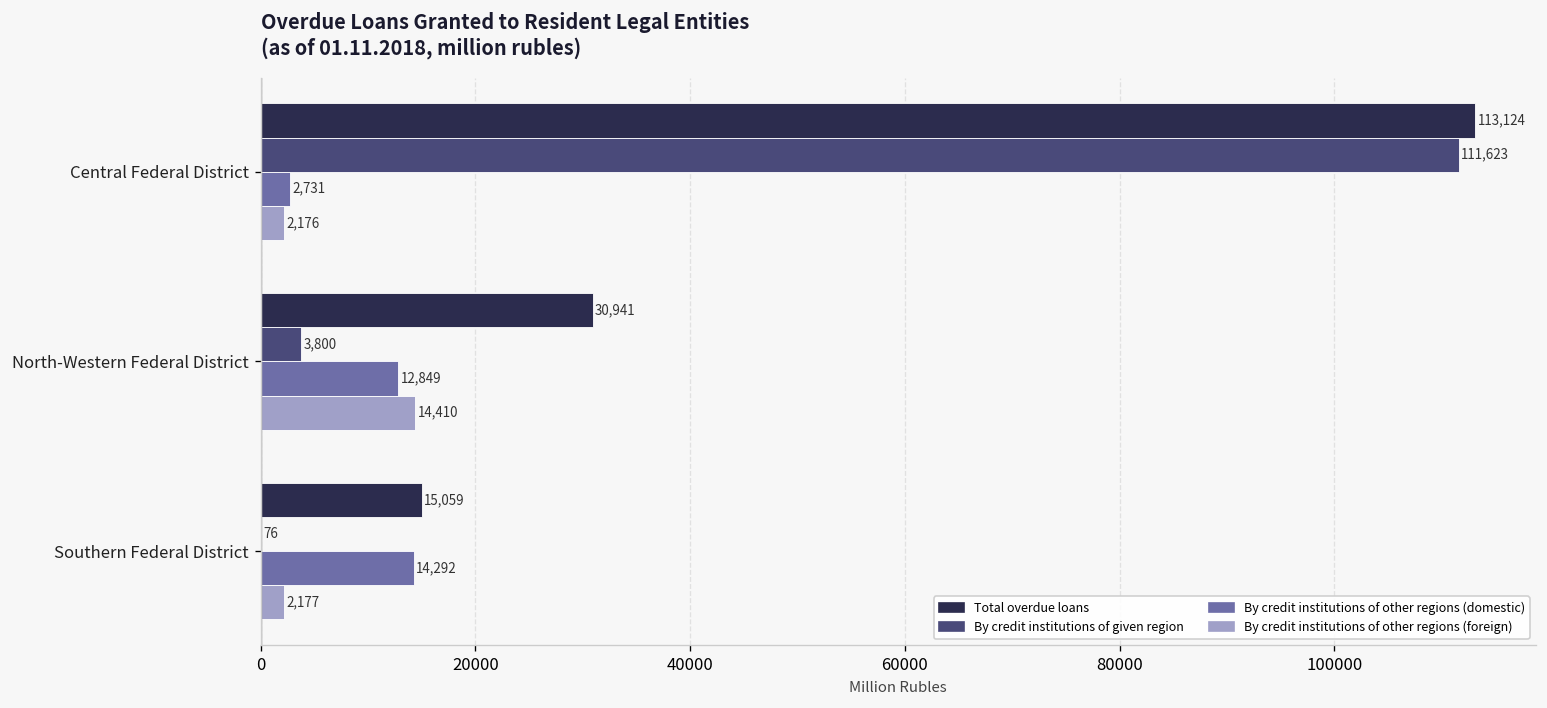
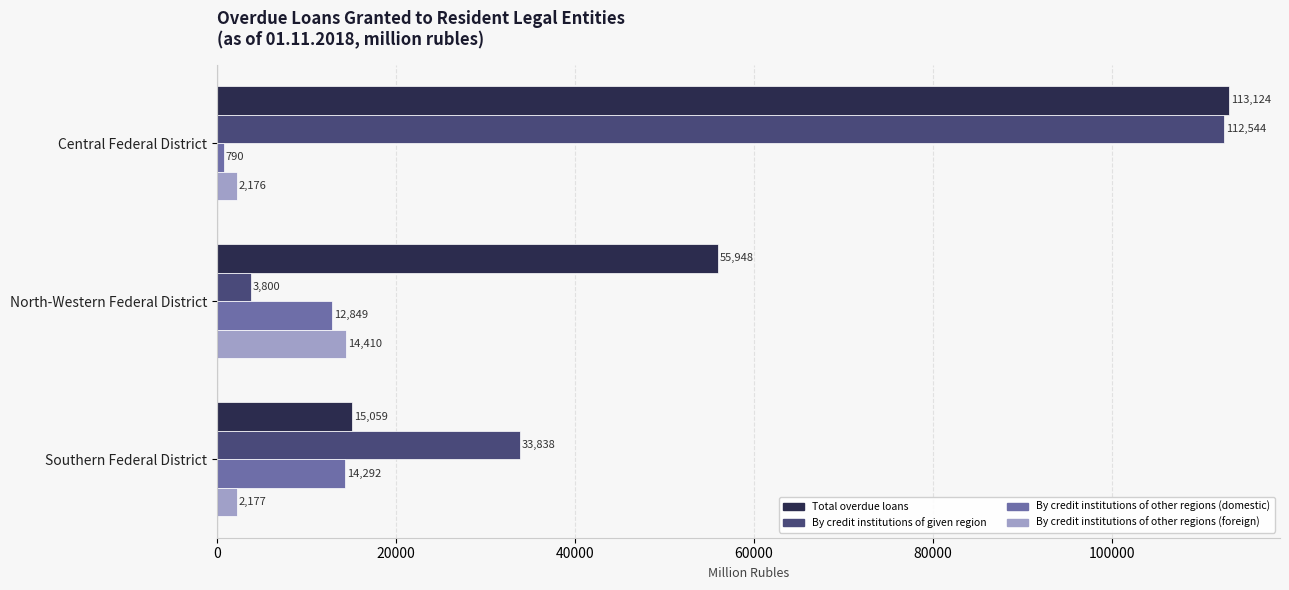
By credit institutions of given region, Central Federal District: 111,623 -> 112,544
By credit institutions of other regions (domestic), Central Federal District: 2,731 -> 790
Total overdue loans, North-Western Federal District: 30,941 -> 55,948
By credit institutions of given region, Southern Federal District: 76 -> 33,838
